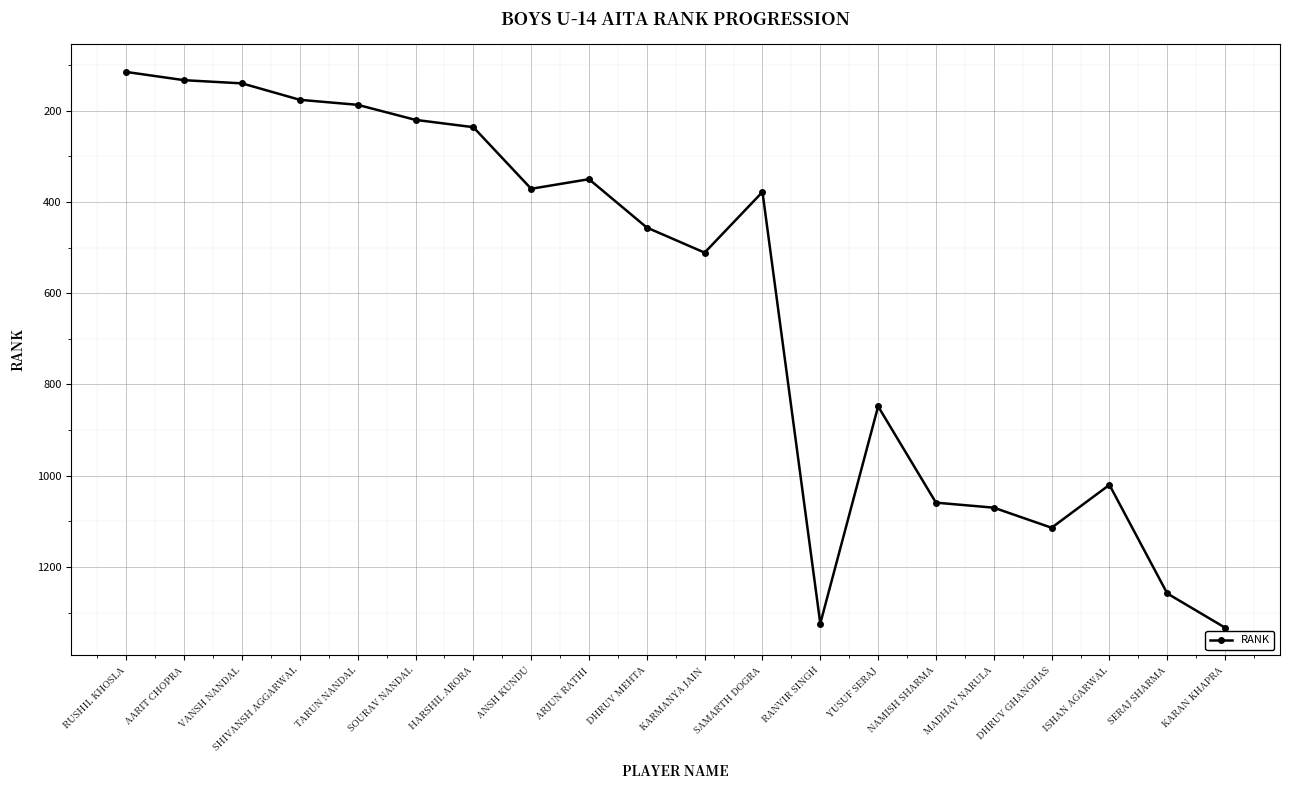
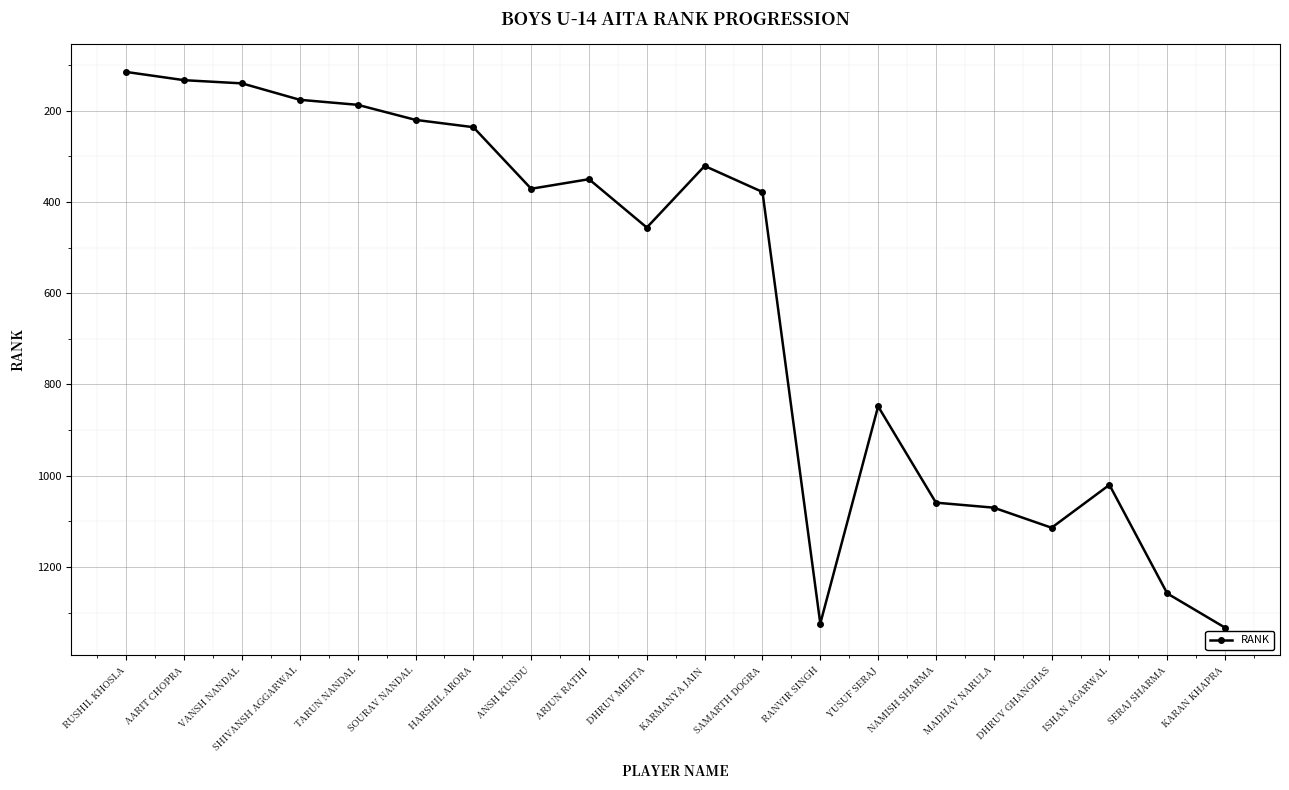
KARMANYA JAIN: 510 -> 320
